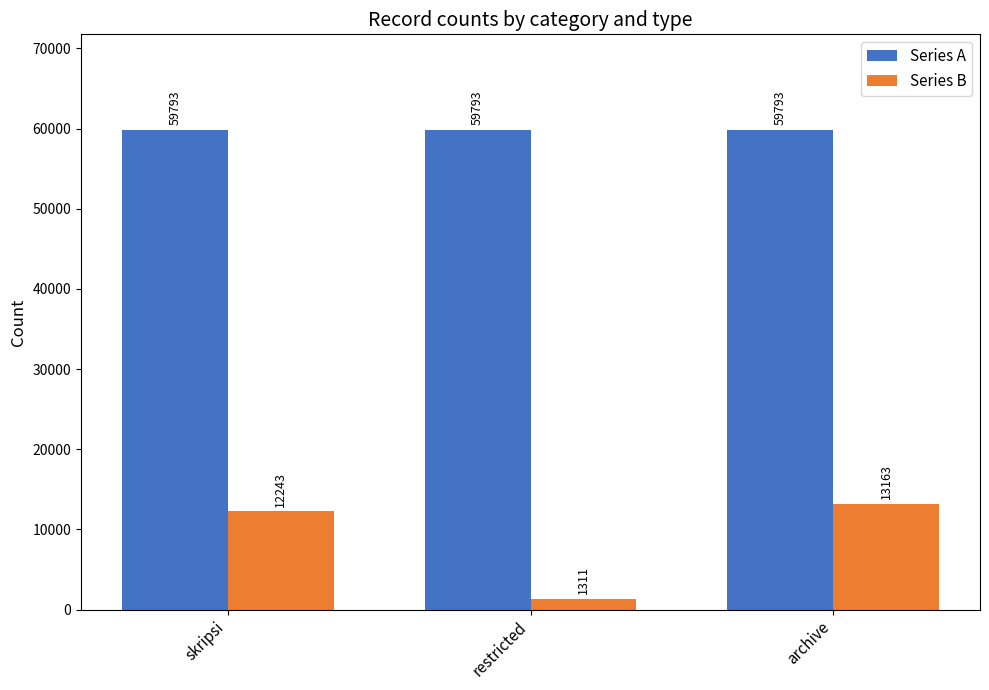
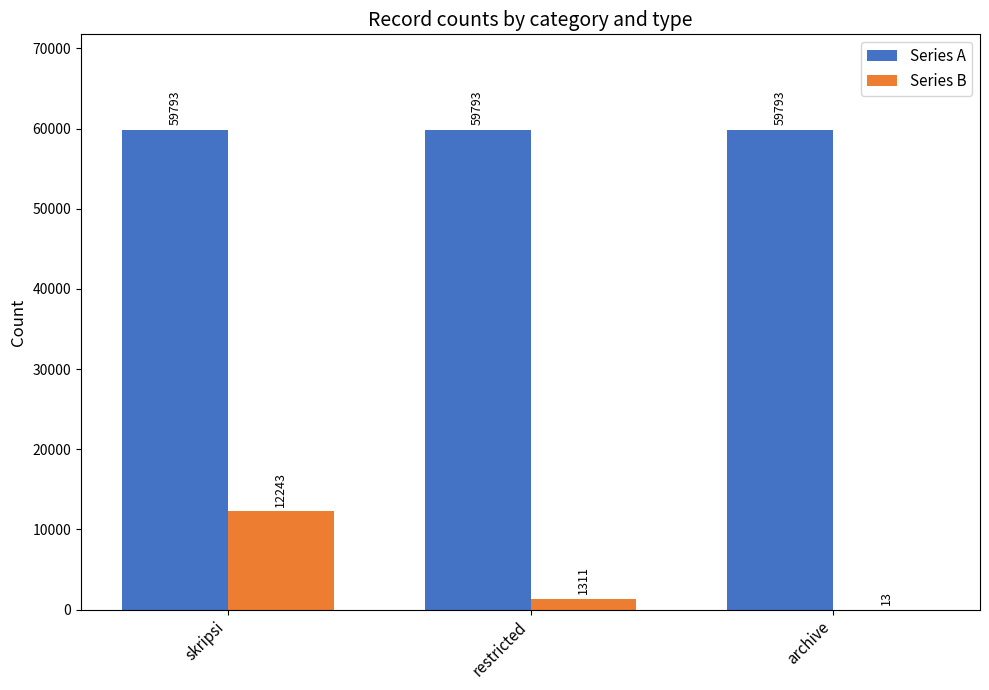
Series B, archive: 13163 -> 13
